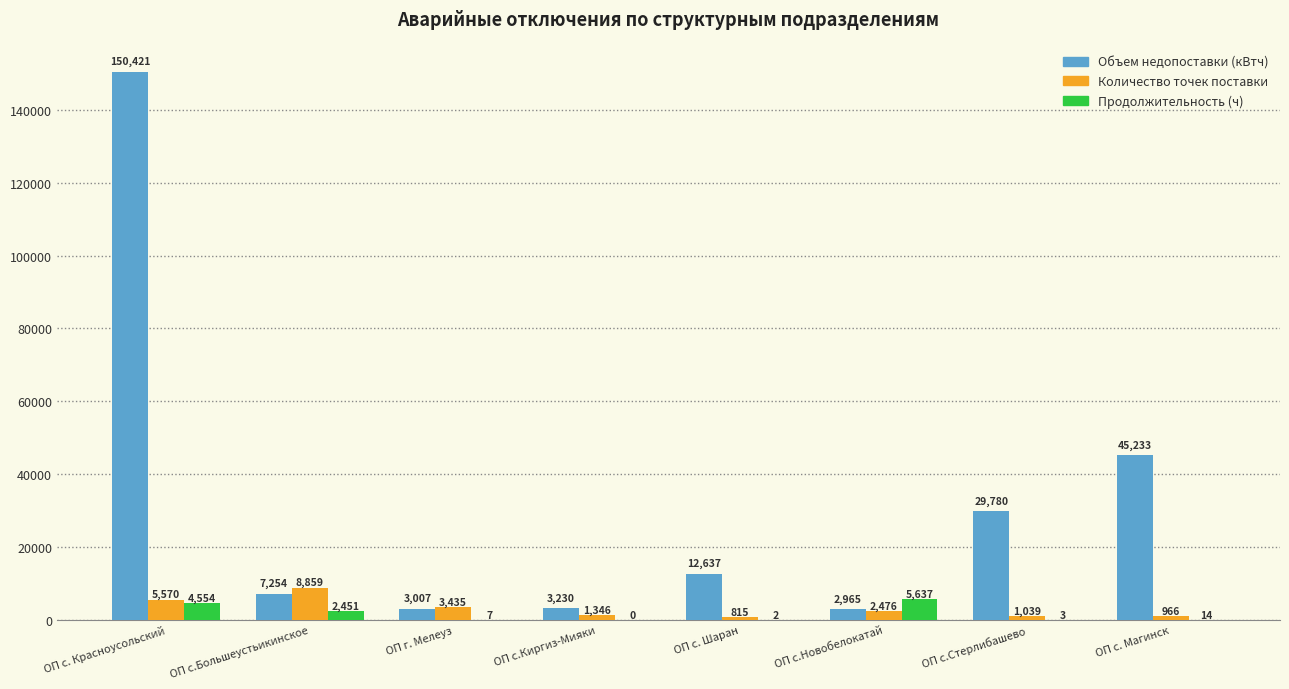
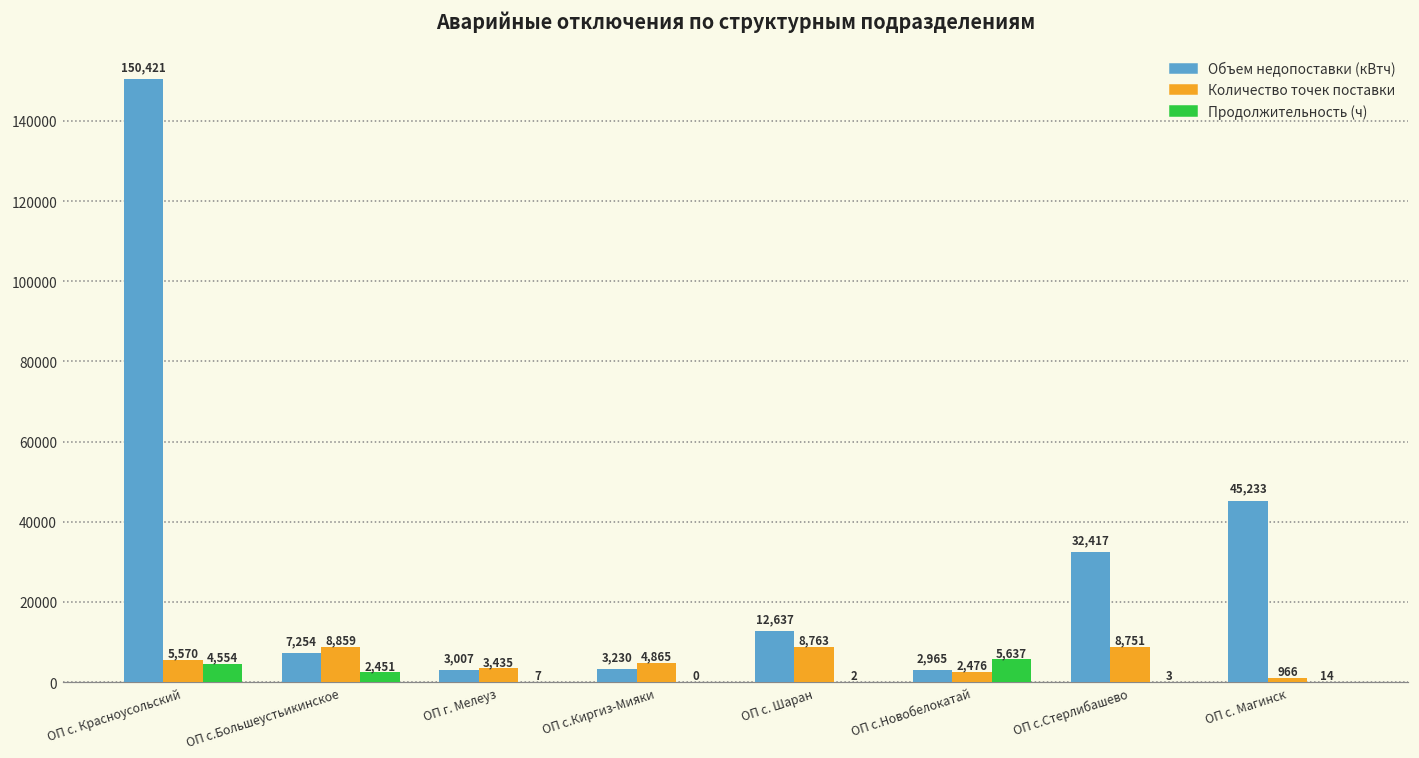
Количество точек поставки, ОП с.Киргиз-Мияки: 1,346 -> 4,865
Количество точек поставки, ОП с. Шаран: 815 -> 8,763
Объем недопоставки (кВтч), ОП с.Стерлибашево: 29,780 -> 32,417
Количество точек поставки, ОП с.Стерлибашево: 1,039 -> 8,751
